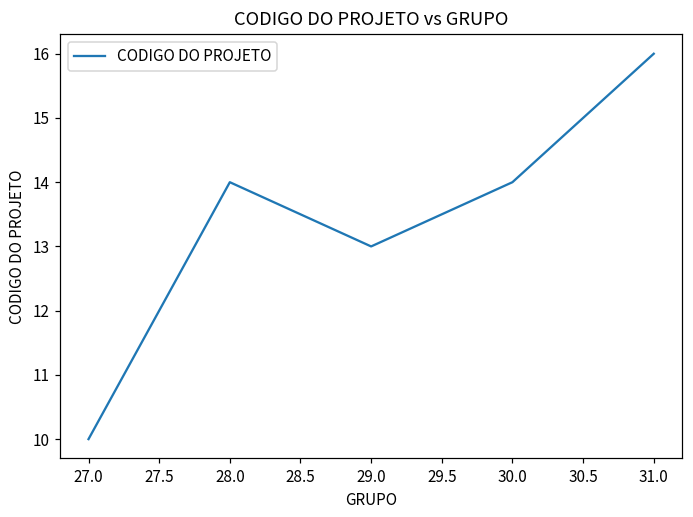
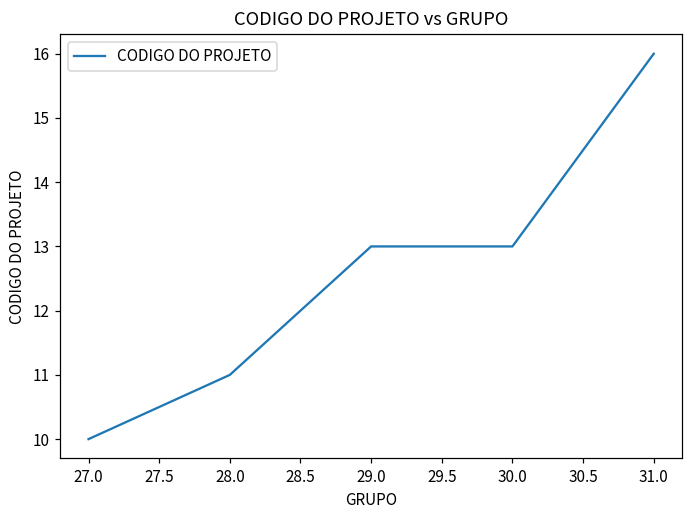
28.0: 14 -> 11
30.0: 14 -> 13
